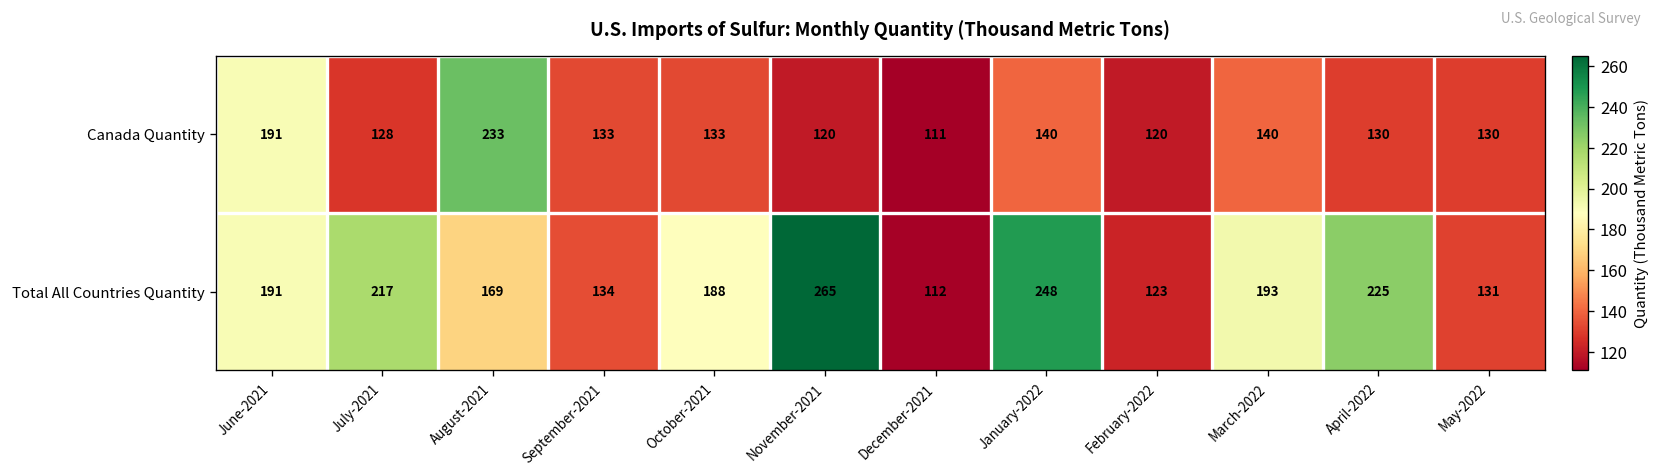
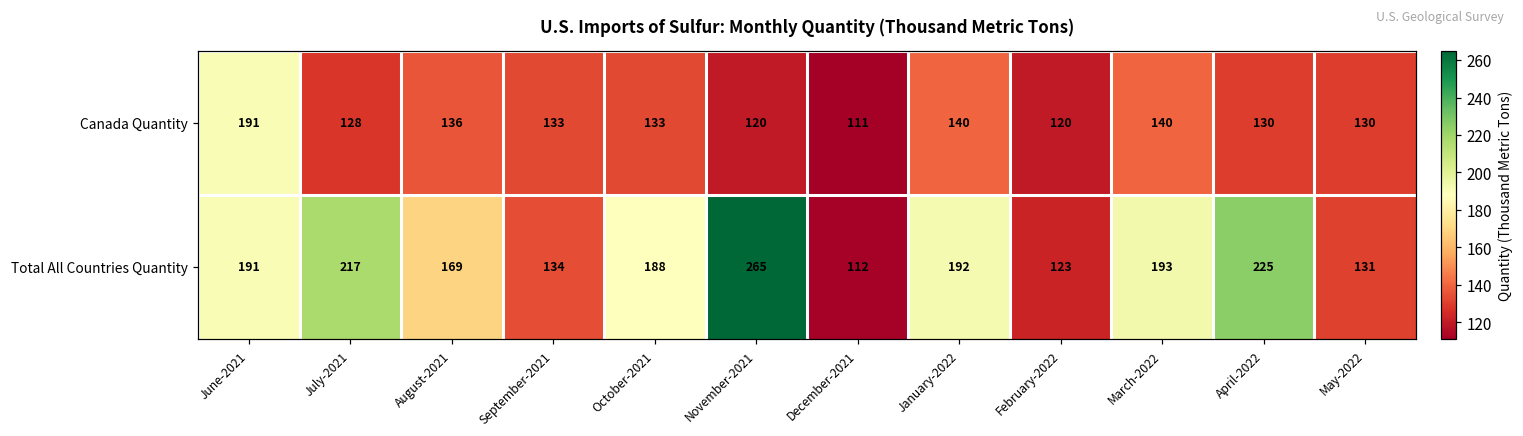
Canada Quantity, August-2021: 233 -> 136
Total All Countries Quantity, January-2022: 248 -> 192
